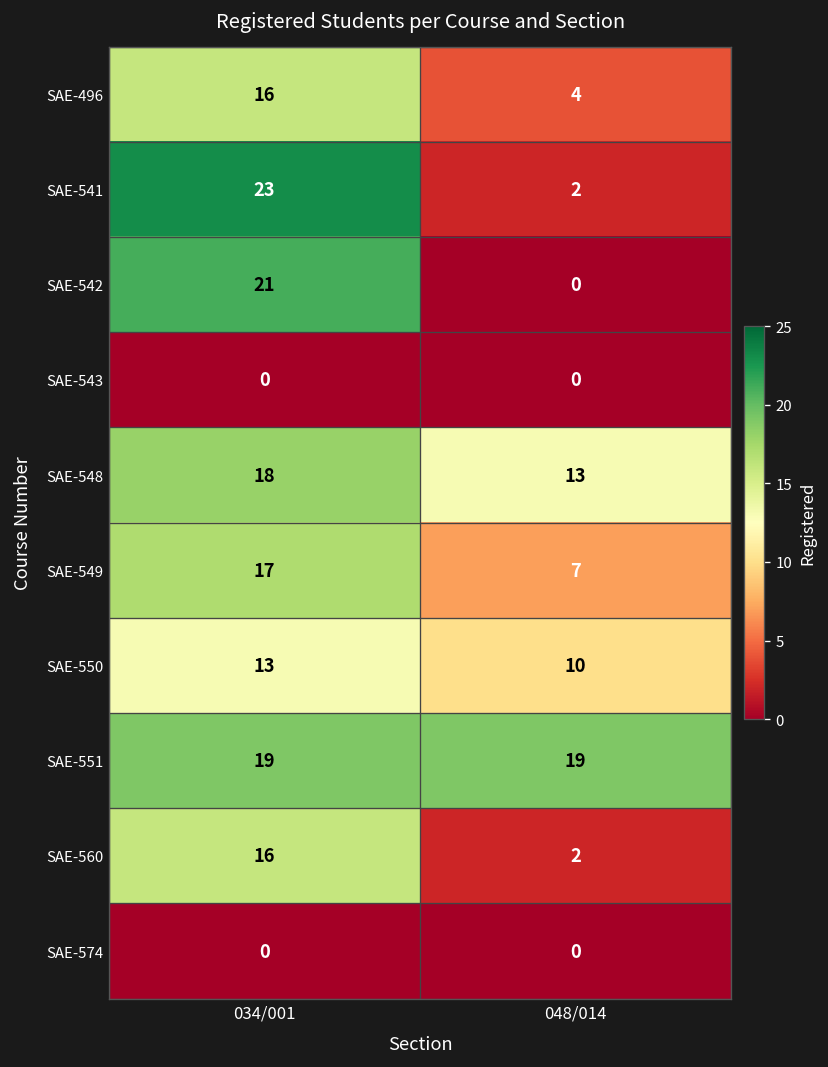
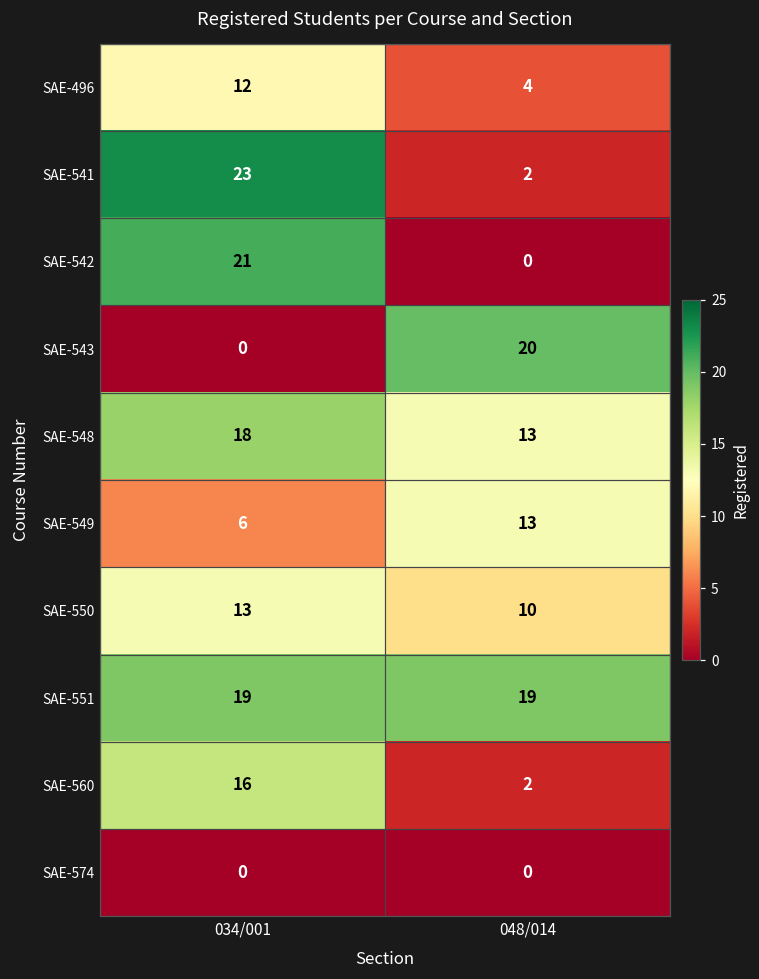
SAE-496, 034/001: 16 -> 12
SAE-543, 048/014: 0 -> 20
SAE-549, 034/001: 17 -> 6
SAE-549, 048/014: 7 -> 13
